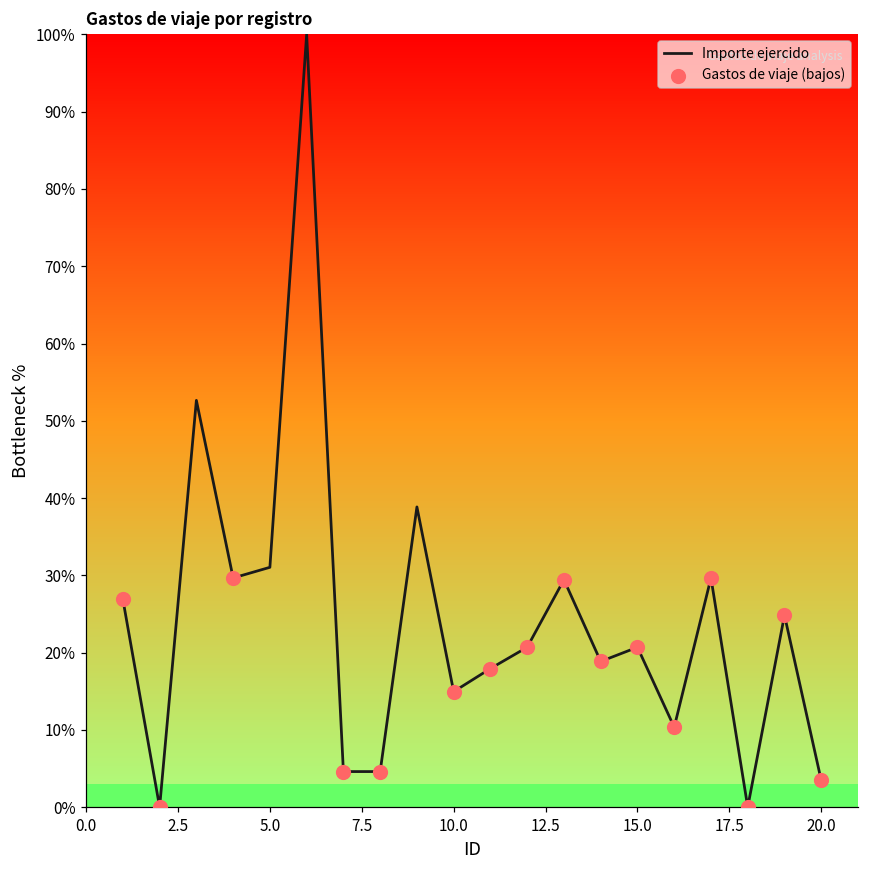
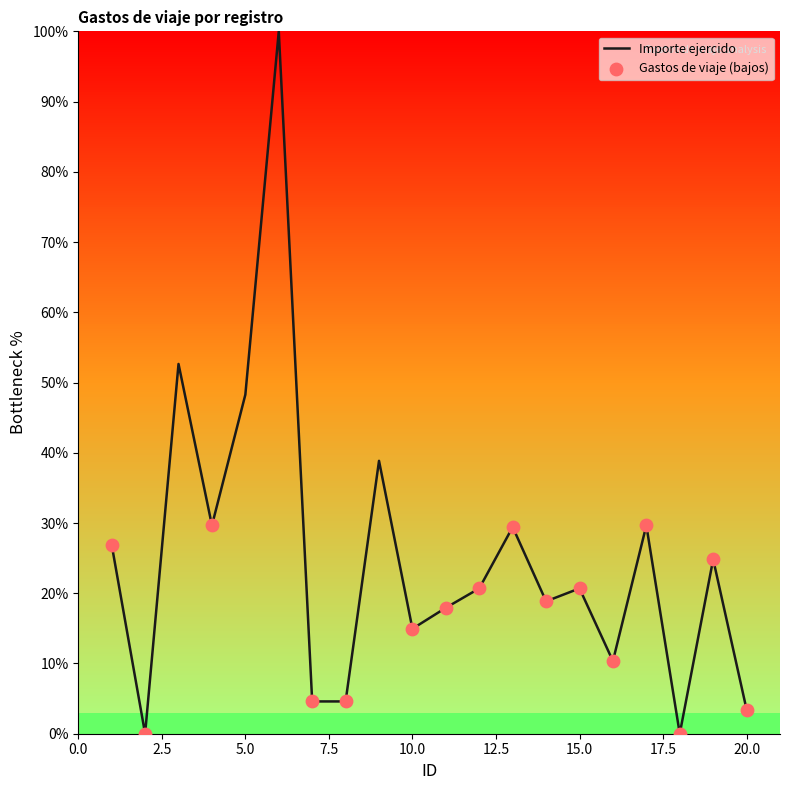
Importe ejercido, 5.0: 31% -> 48%
